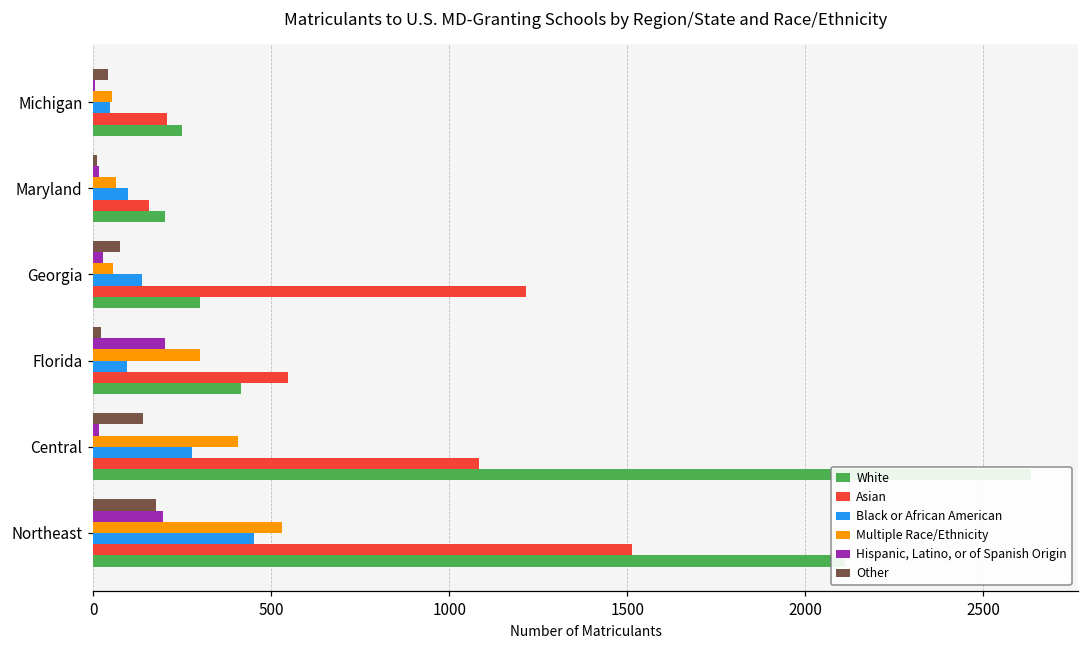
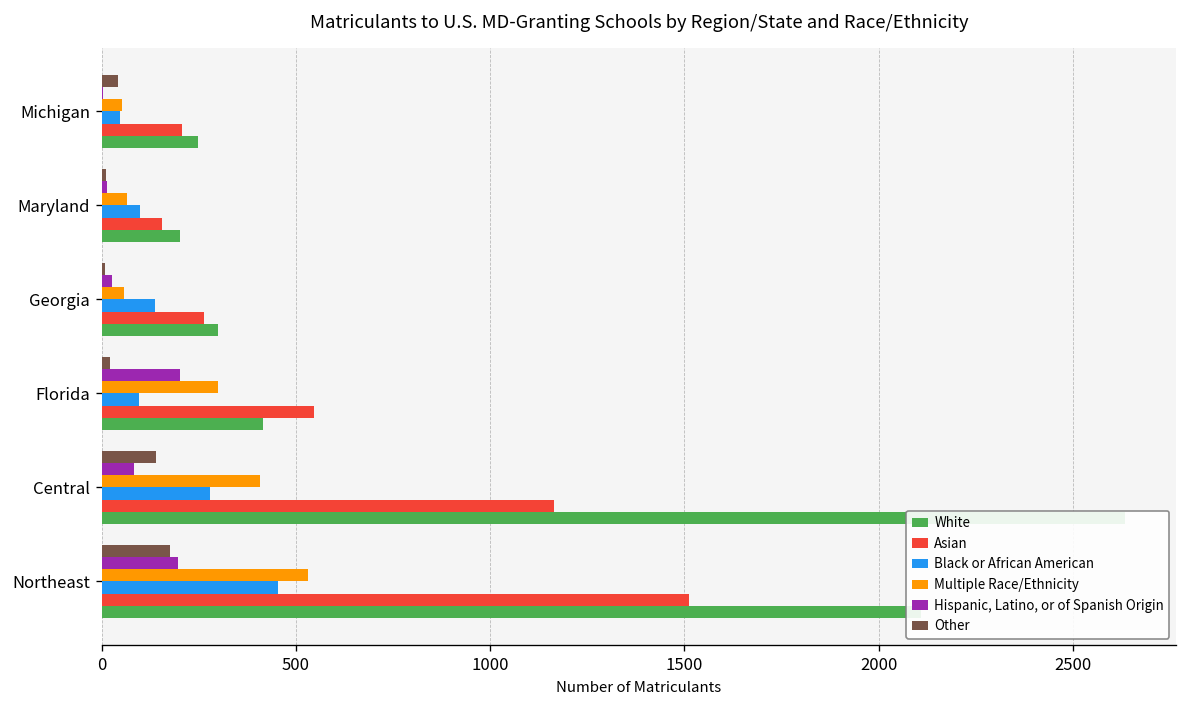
Other, Georgia: 80 -> 10
Asian, Georgia: 1220 -> 260
Hispanic, Latino, or of Spanish Origin, Central: 20 -> 80
Asian, Central: 1080 -> 1170
